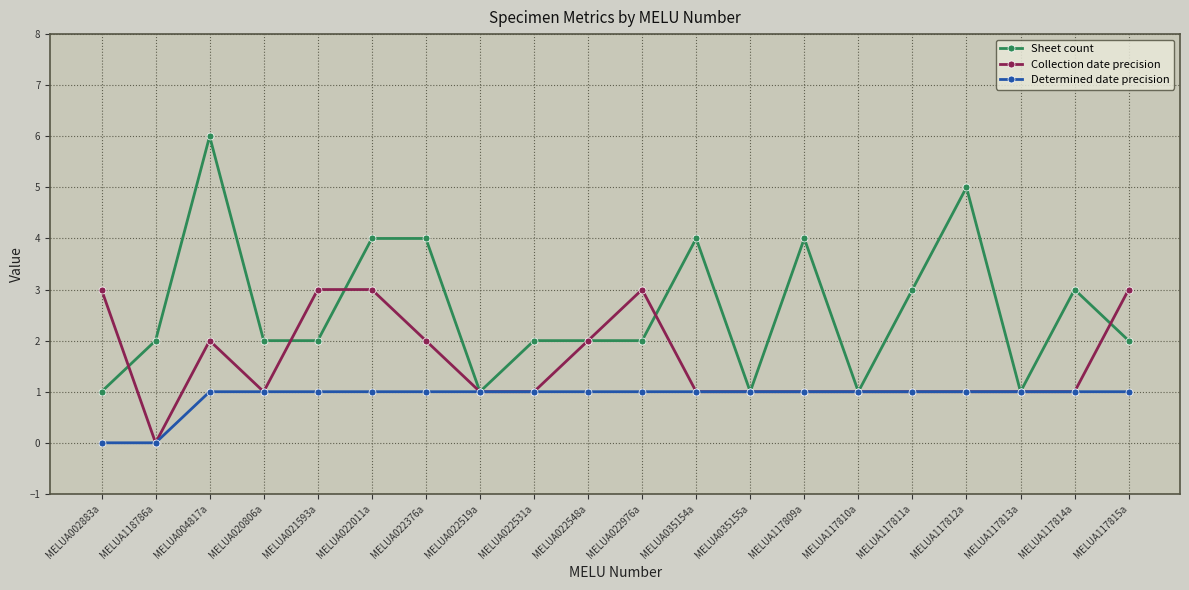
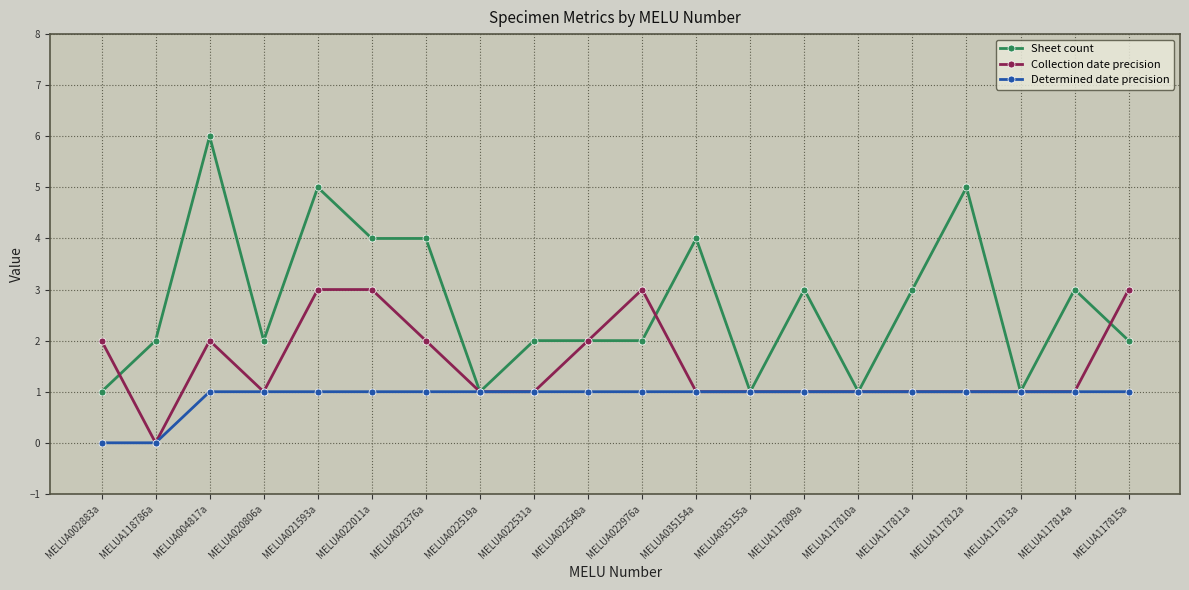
Collection date precision, MELUA002883a: 3 -> 2
Sheet count, MELUA021593a: 2 -> 5
Sheet count, MELUA117809a: 4 -> 3
